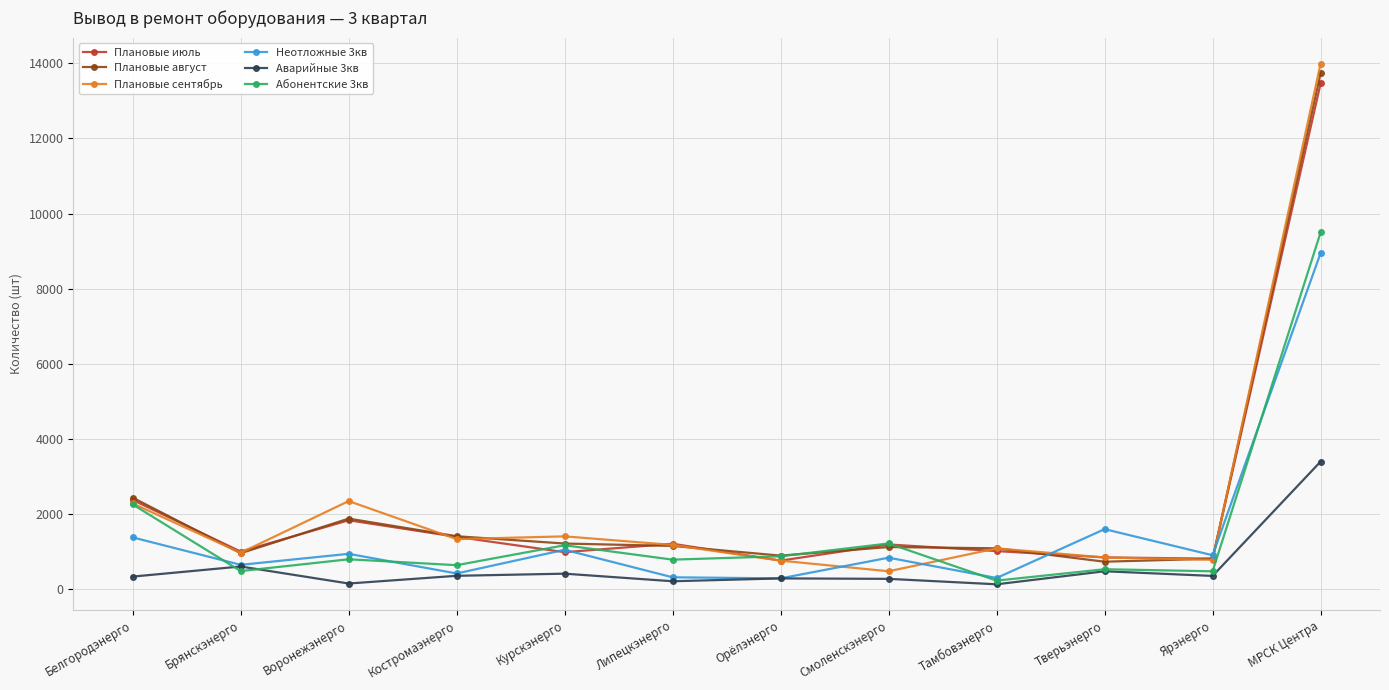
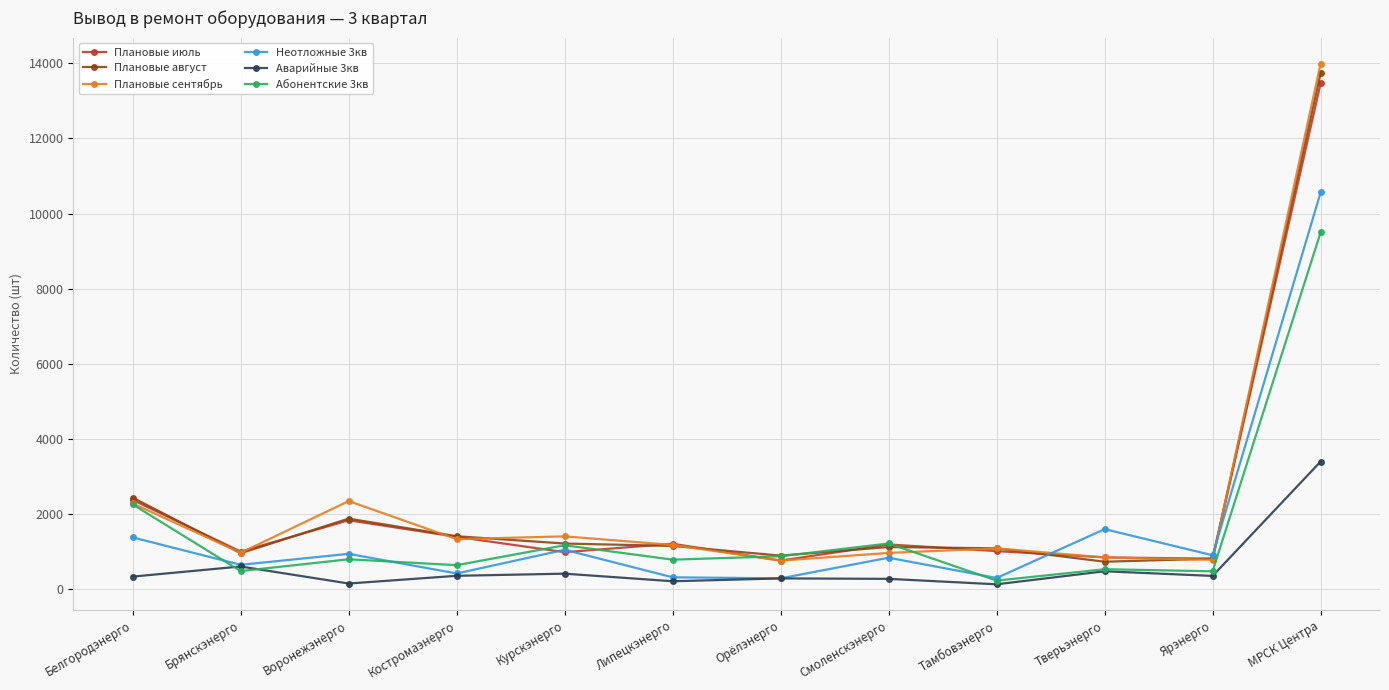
Плановые сентябрь, Смоленскэнерго: 500 -> 1000
Неотложные 3кв, МРСК Центра: 9000 -> 10600
